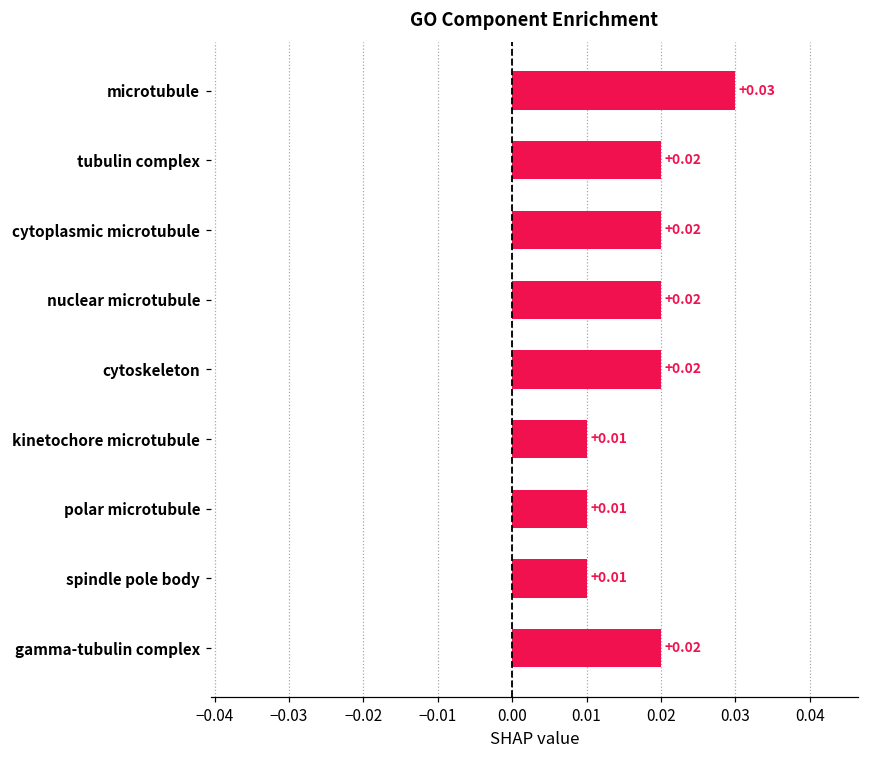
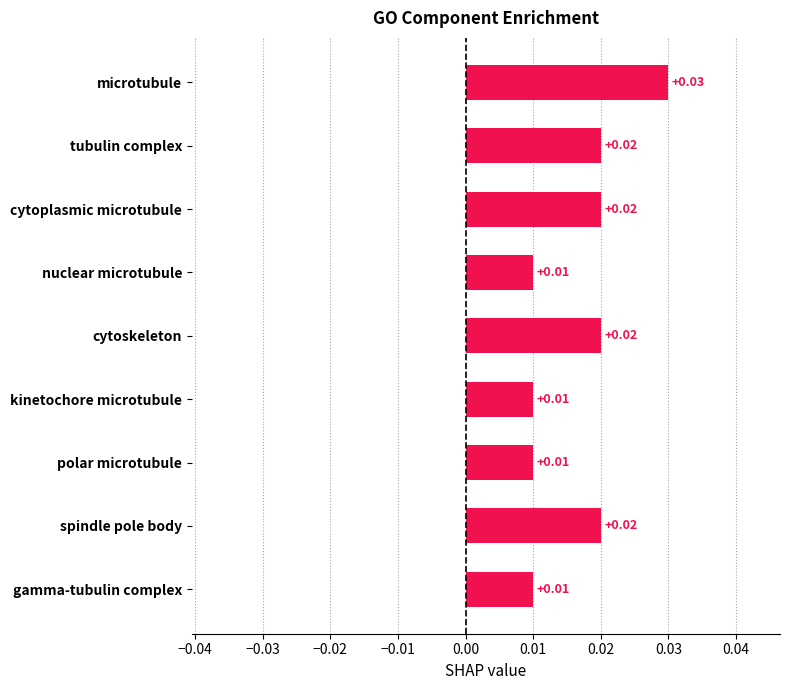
nuclear microtubule: +0.02 -> +0.01
spindle pole body: +0.01 -> +0.02
gamma-tubulin complex: +0.02 -> +0.01
